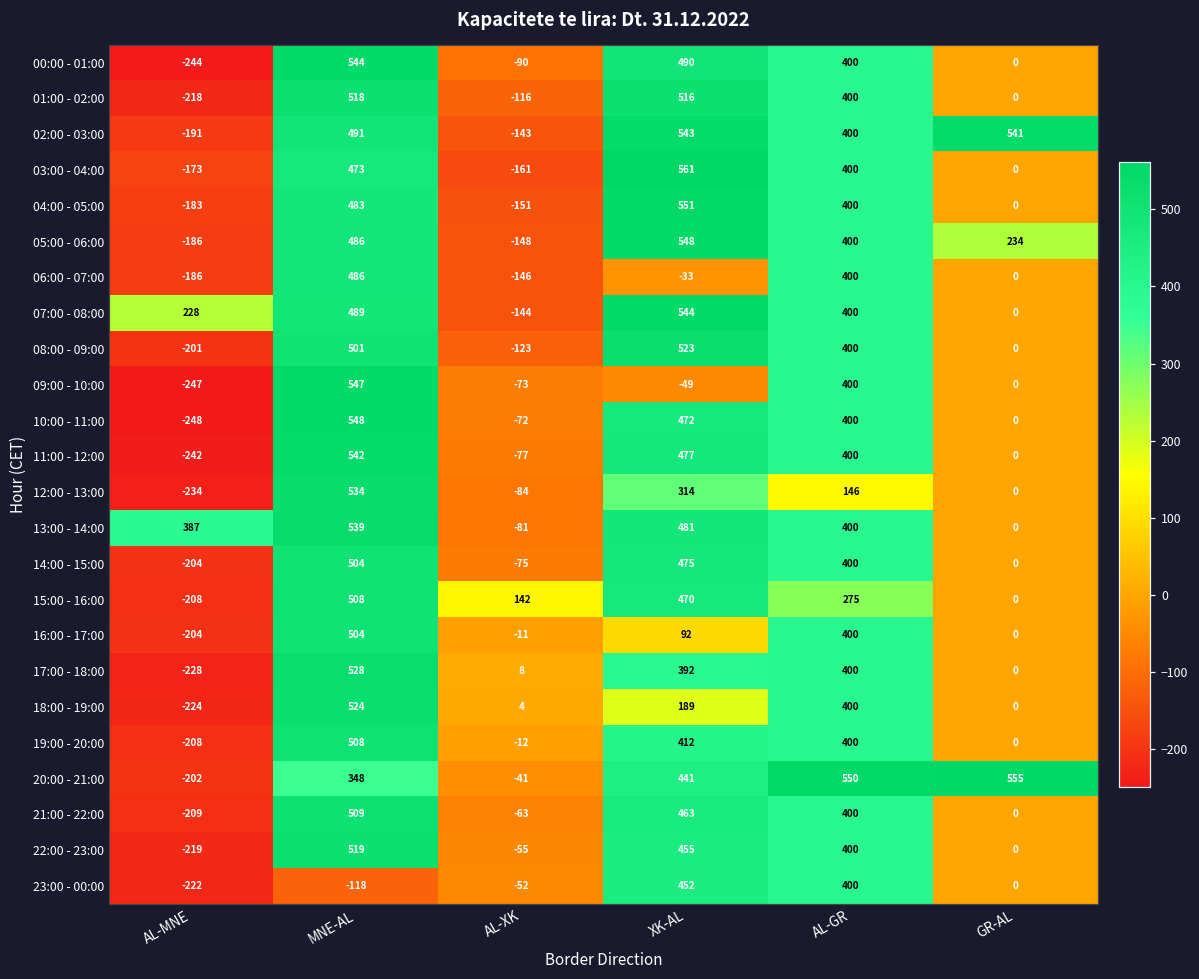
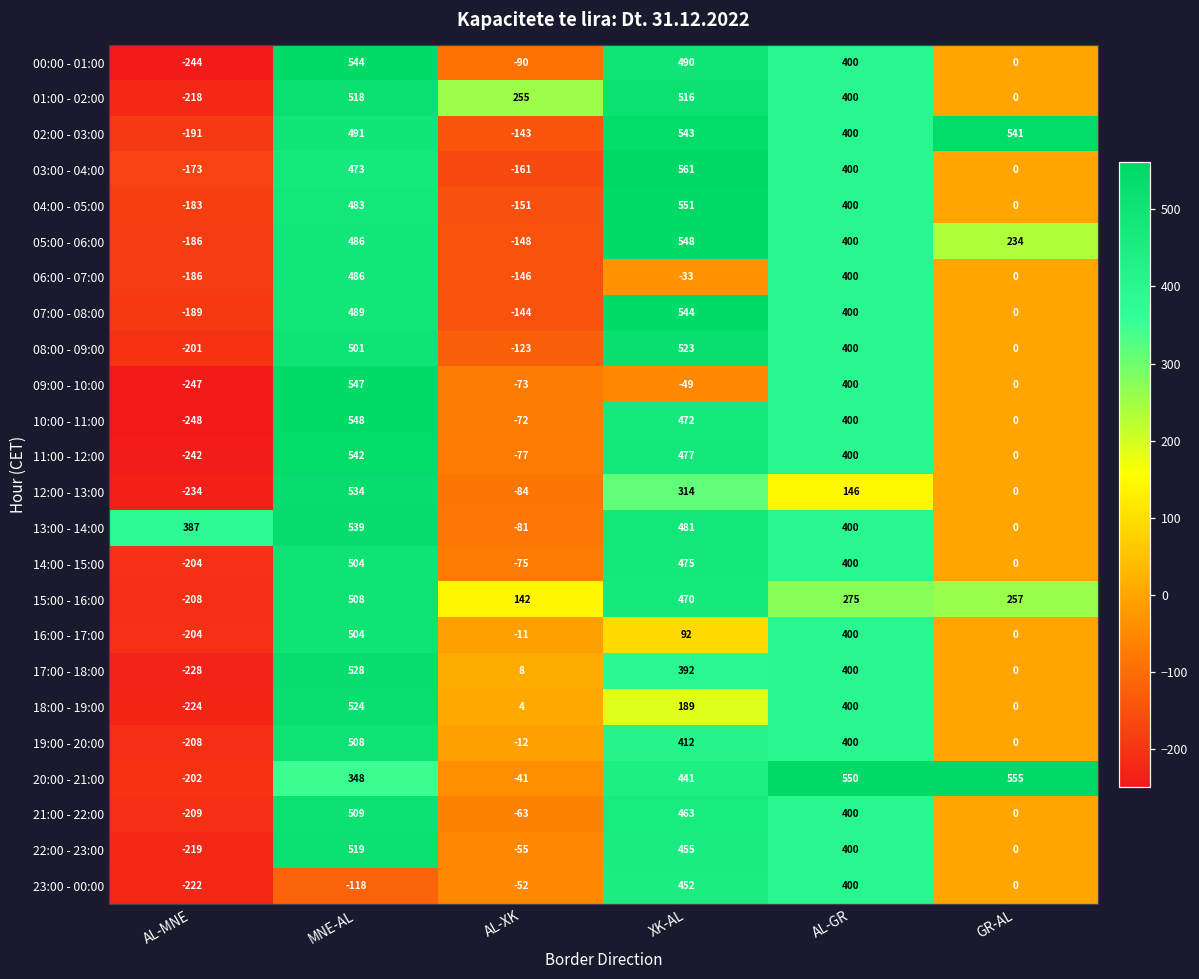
01:00 - 02:00, AL-XK: -116 -> 255
07:00 - 08:00, AL-MNE: 228 -> -189
15:00 - 16:00, GR-AL: 0 -> 257
